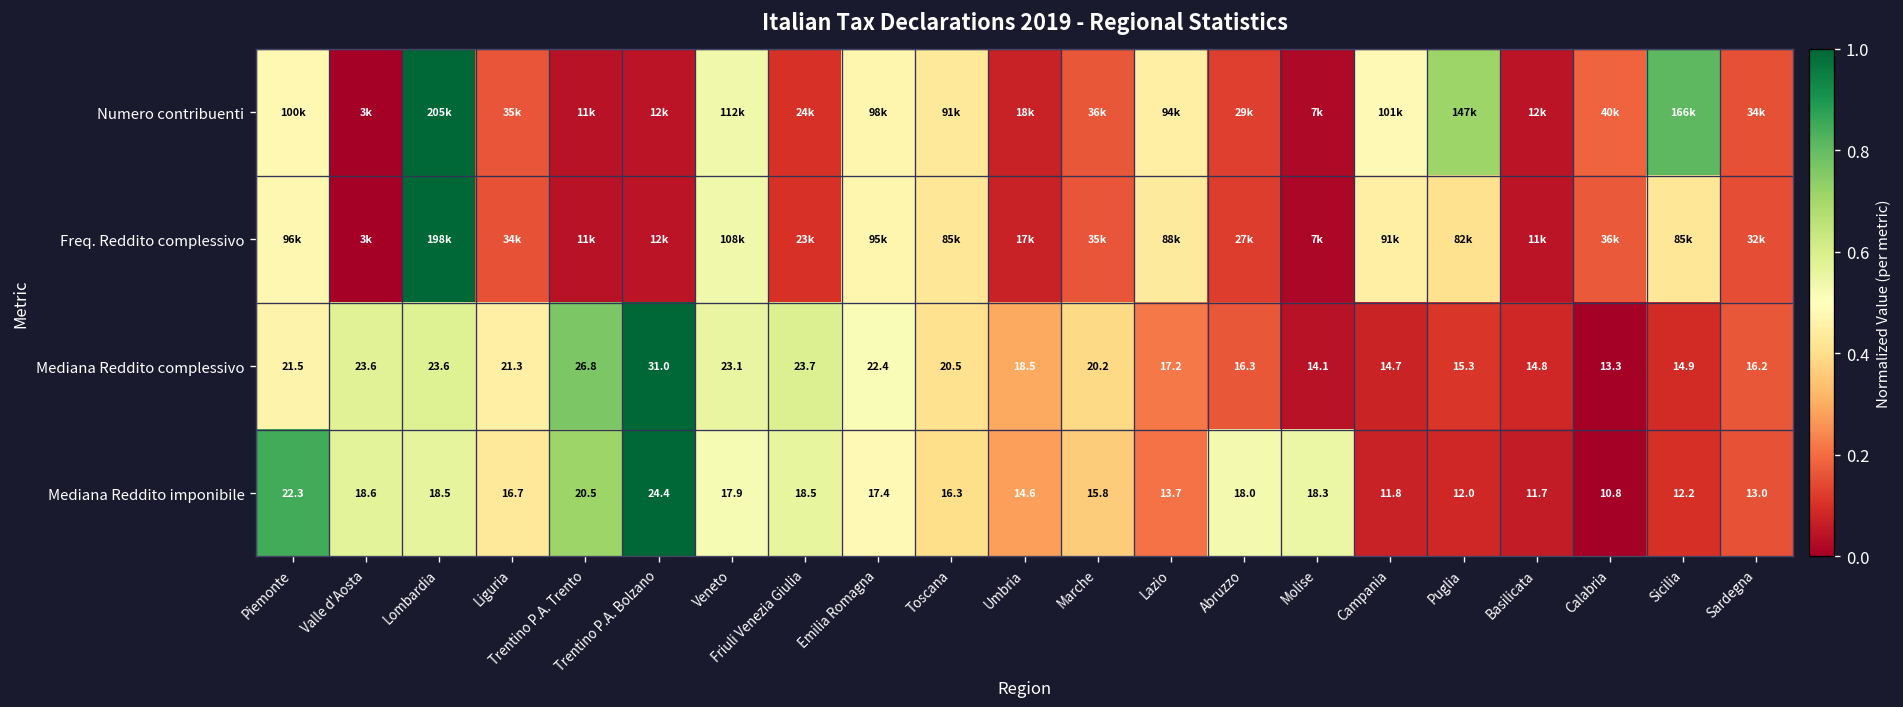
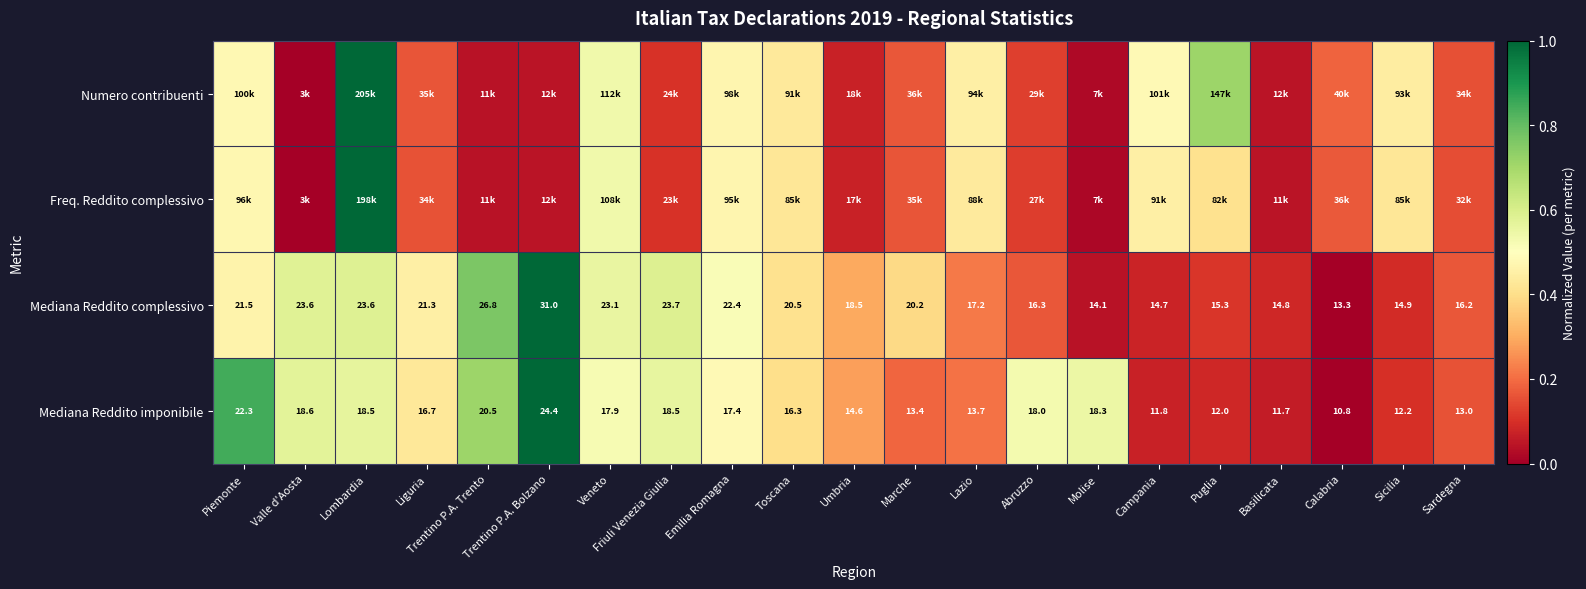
Numero contribuenti, Sicilia: 166k -> 93k
Mediana Reddito imponibile, Marche: 15.8 -> 13.4
